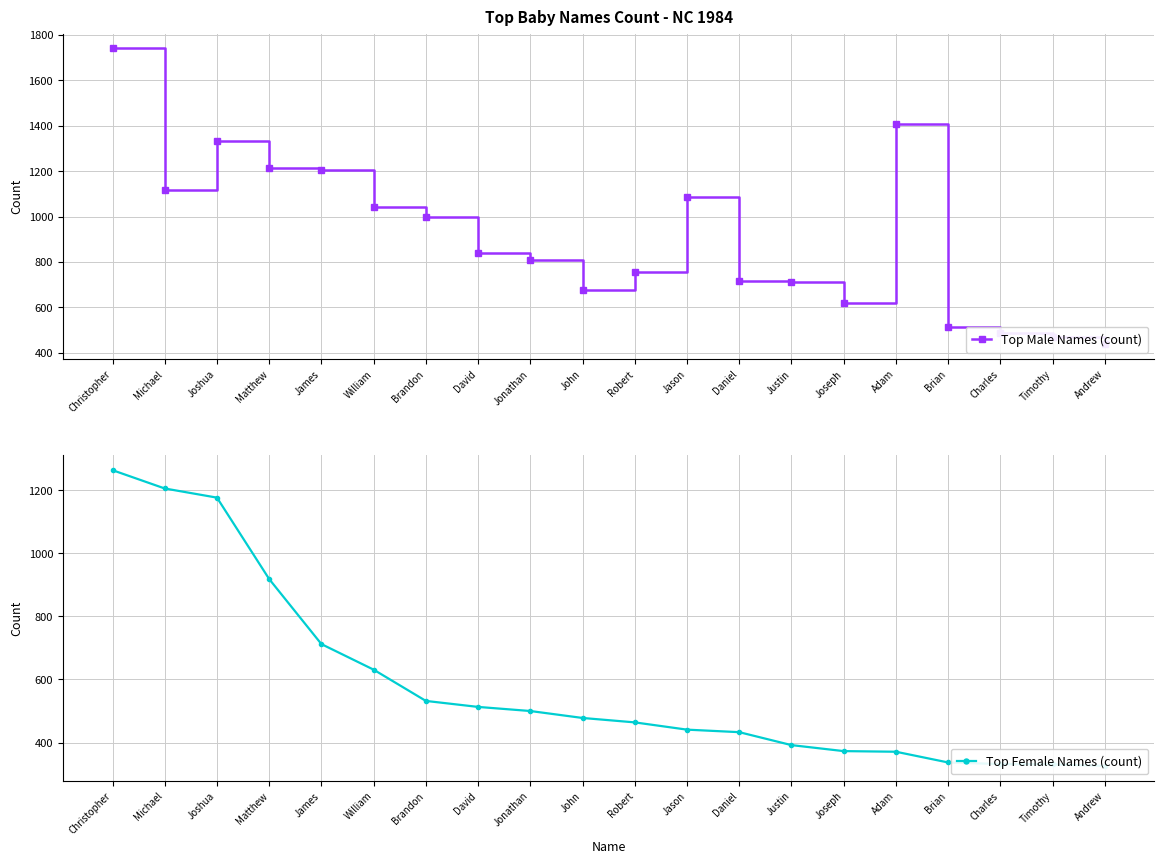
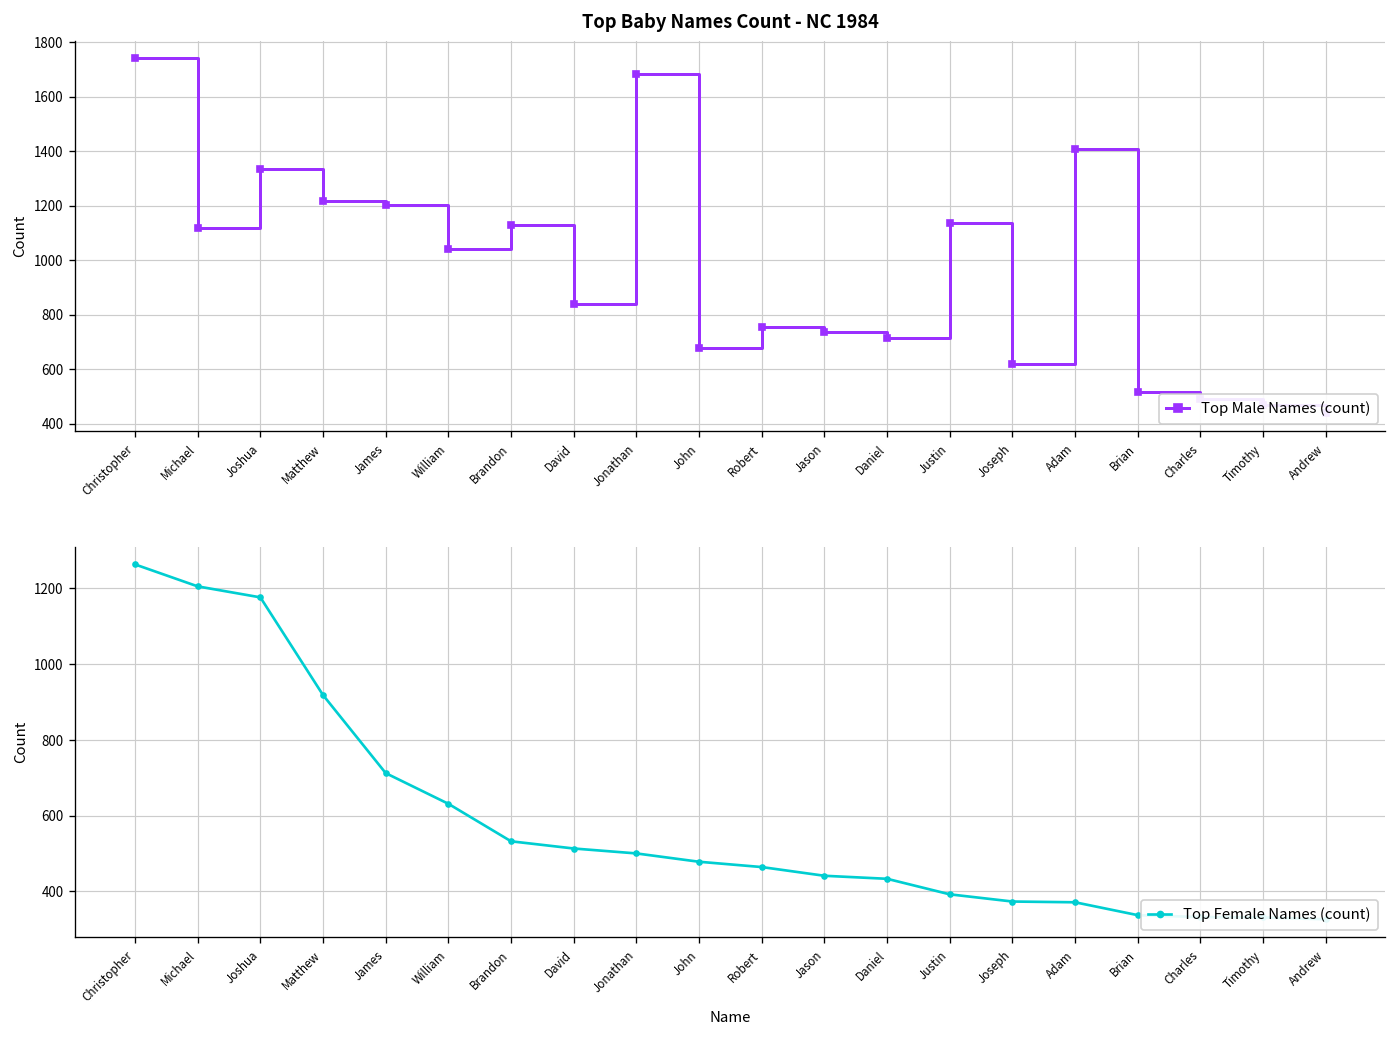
Top Baby Names Count - NC 1984, Brandon: 1000 -> 1130
Top Baby Names Count - NC 1984, Jonathan: 810 -> 1680
Top Baby Names Count - NC 1984, Jason: 1090 -> 740
Top Baby Names Count - NC 1984, Justin: 710 -> 1140
